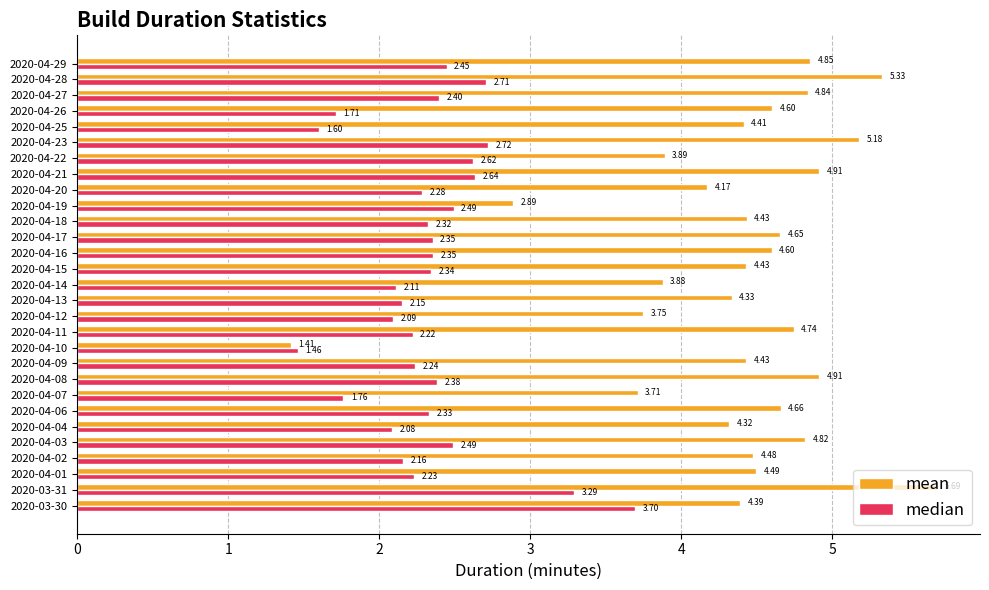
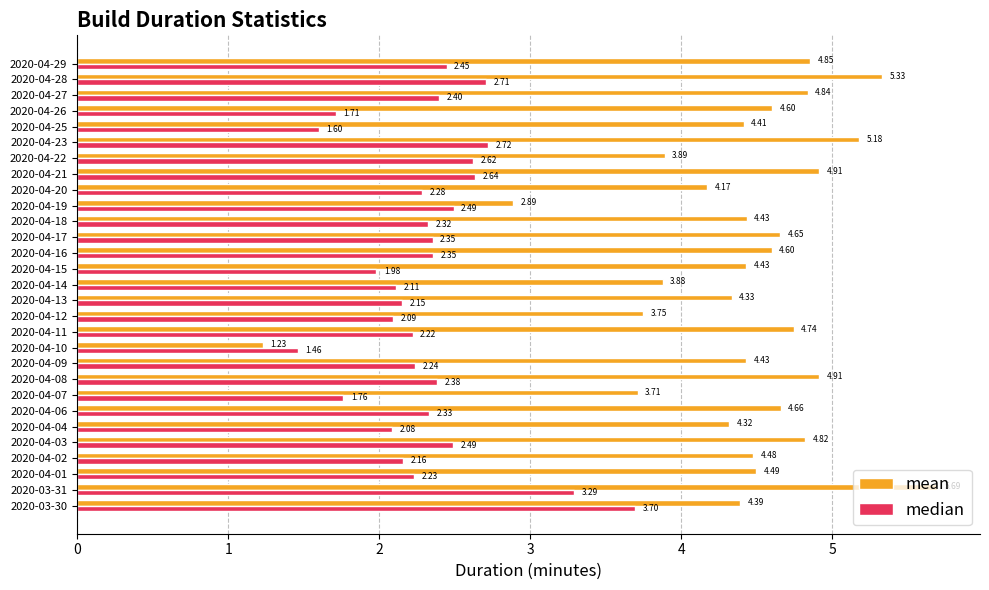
median, 2020-04-15: 2.34 -> 1.98
mean, 2020-04-10: 1.41 -> 1.23
